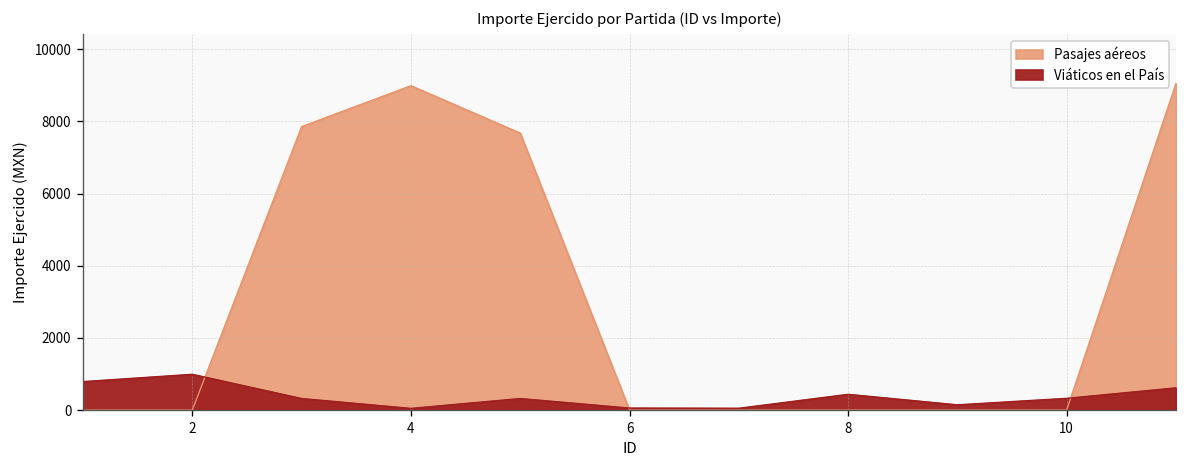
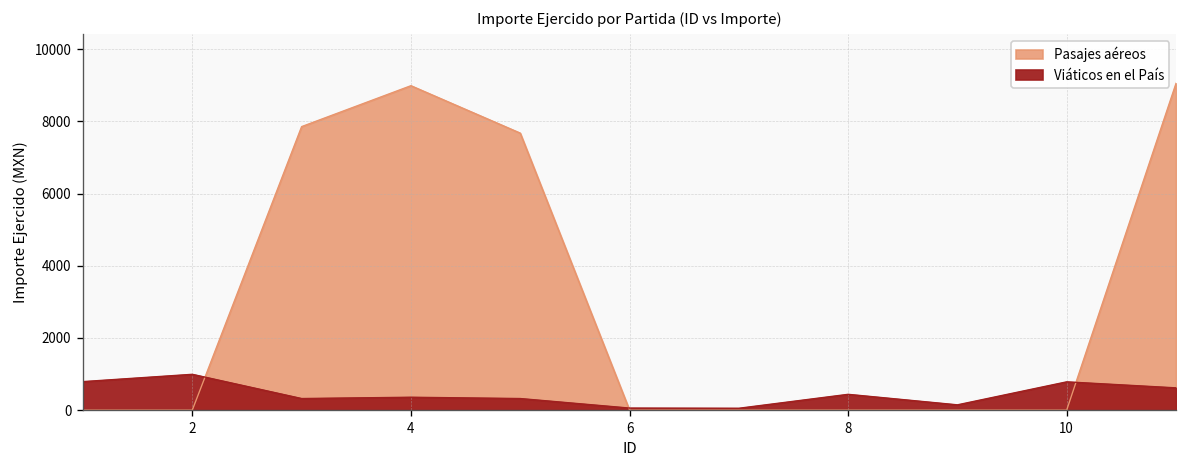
Viáticos en el País, 4: 0 -> 400
Viáticos en el País, 10: 300 -> 800
